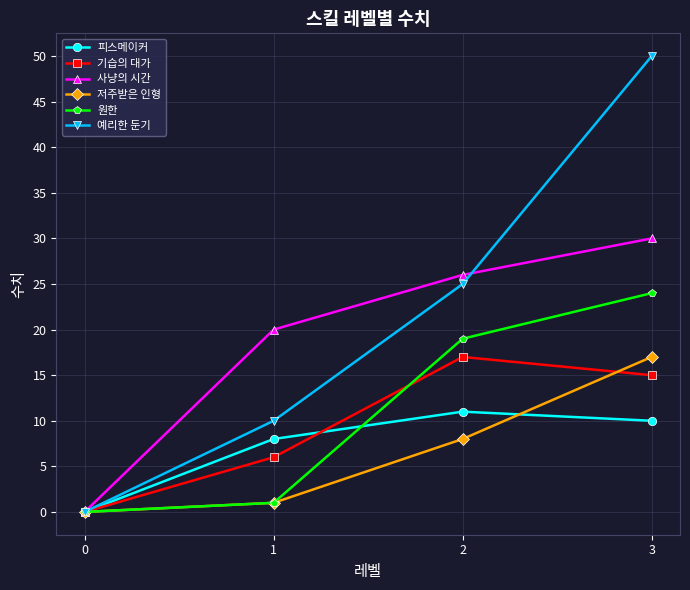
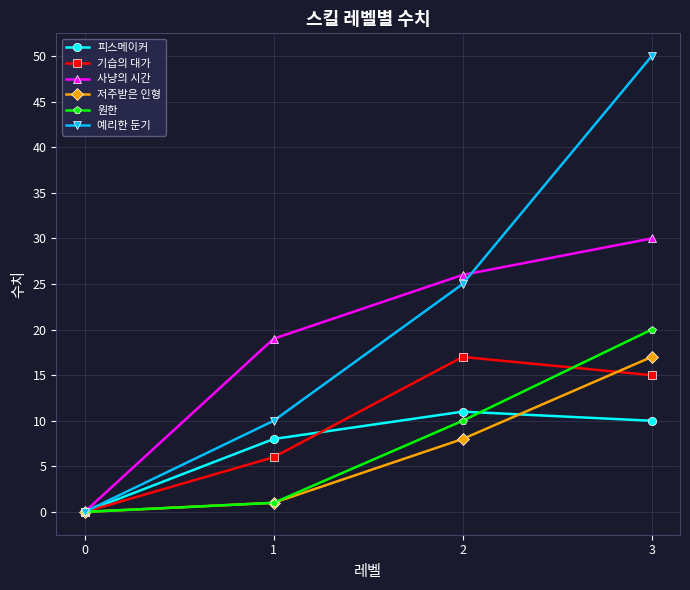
사냥의 시간, 1: 20 -> 19
원한, 2: 19 -> 10
원한, 3: 24 -> 20
